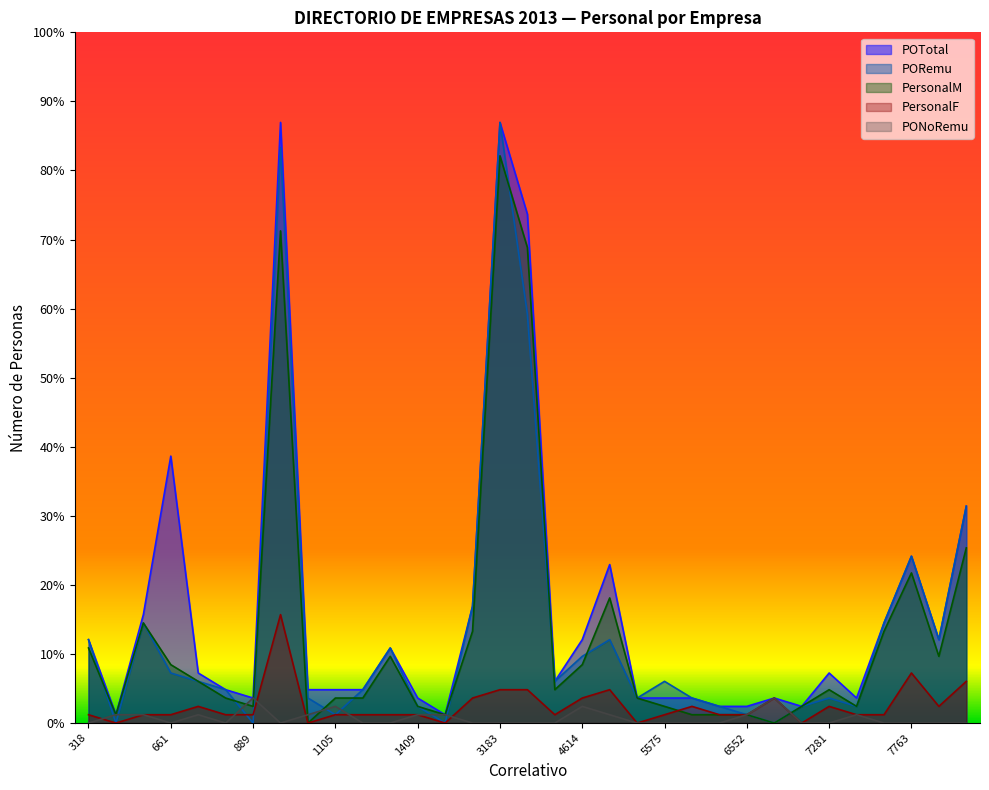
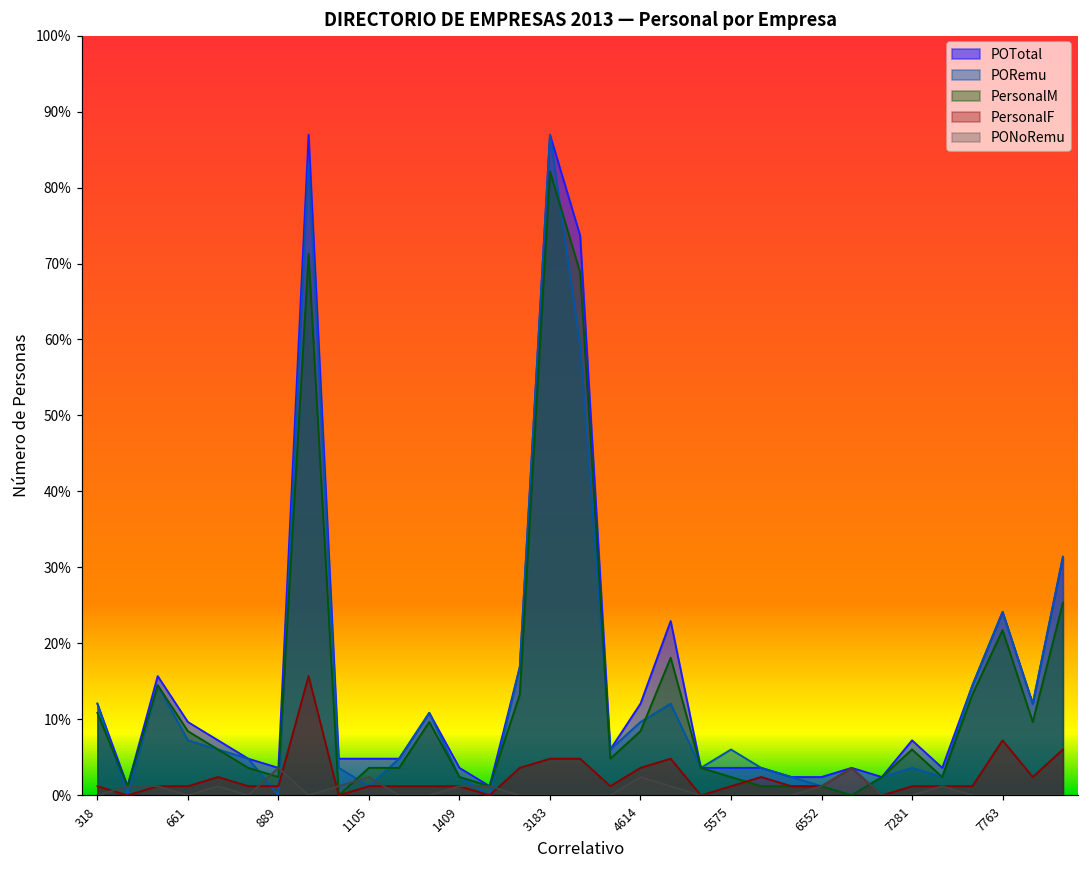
POTotal, 661: 39% -> 10%
PersonalM, 7281: 5% -> 6%
PersonalF, 7281: 2% -> 1%
